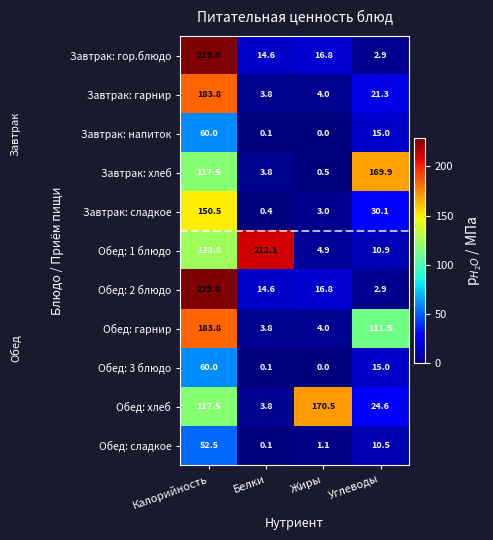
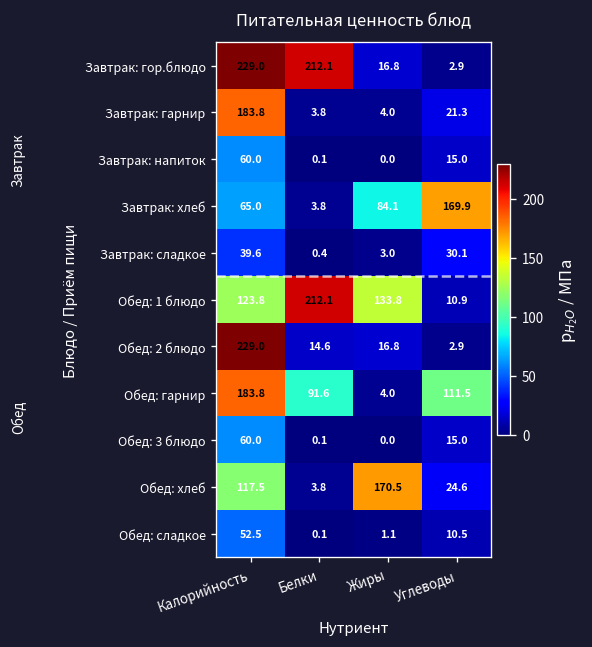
Завтрак: гор.блюдо, Белки: 14.6 -> 212.1
Завтрак: хлеб, Калорийность: 117.5 -> 65.0
Завтрак: хлеб, Жиры: 0.5 -> 84.1
Завтрак: сладкое, Калорийность: 150.5 -> 39.6
Обед: 1 блюдо, Жиры: 4.9 -> 133.8
Обед: гарнир, Белки: 3.8 -> 91.6
